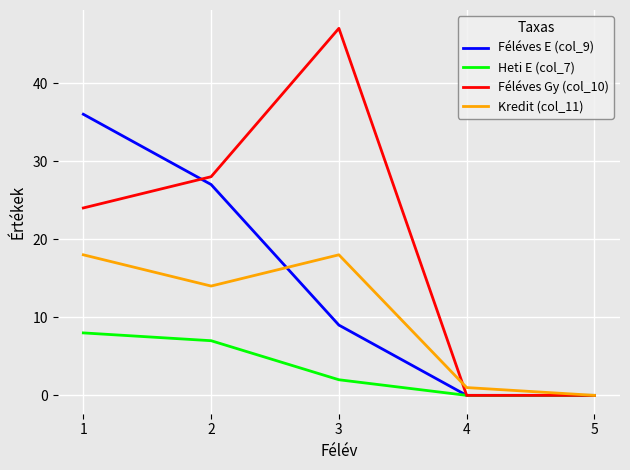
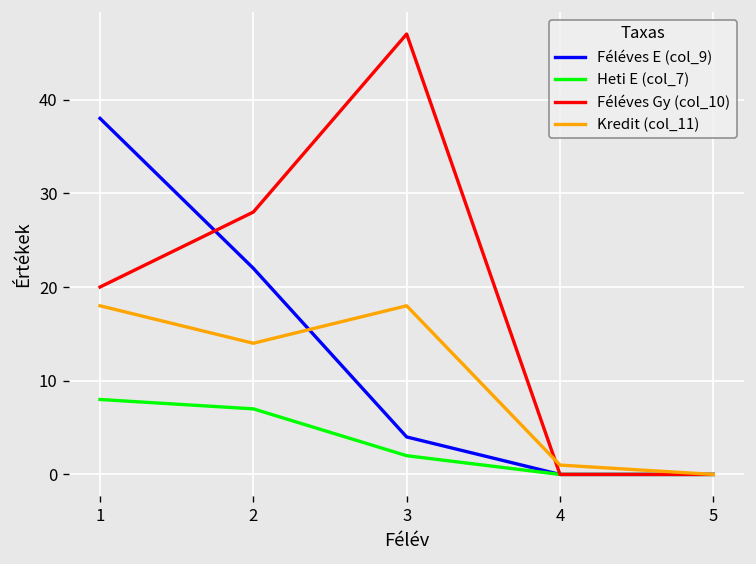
Féléves E (col_9), 1: 36 -> 38
Féléves Gy (col_10), 1: 24 -> 20
Féléves E (col_9), 2: 27 -> 22
Féléves E (col_9), 3: 9 -> 4
